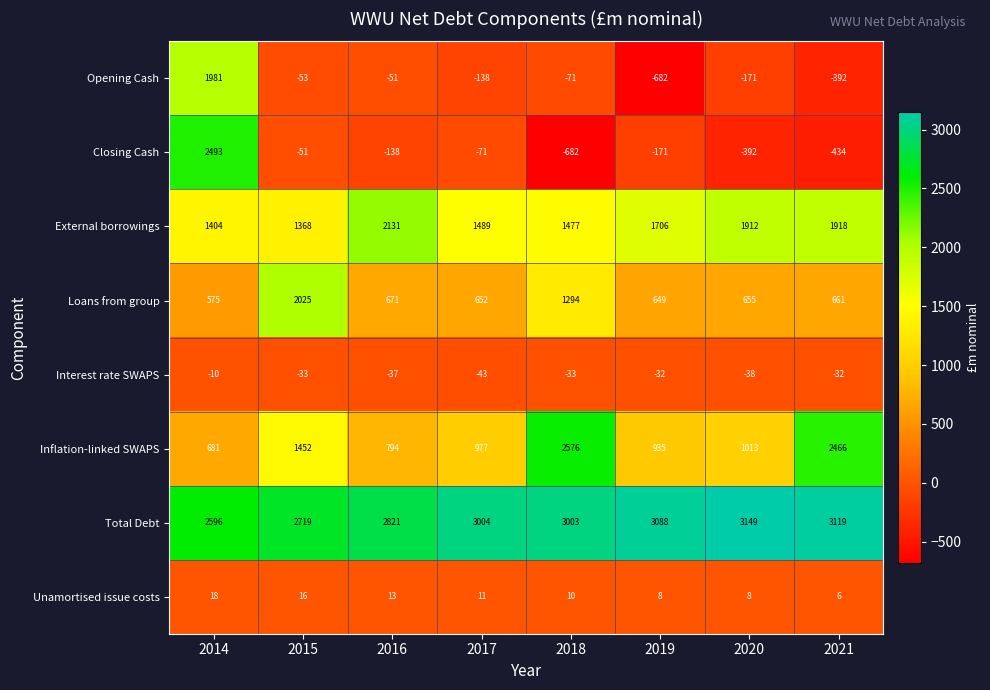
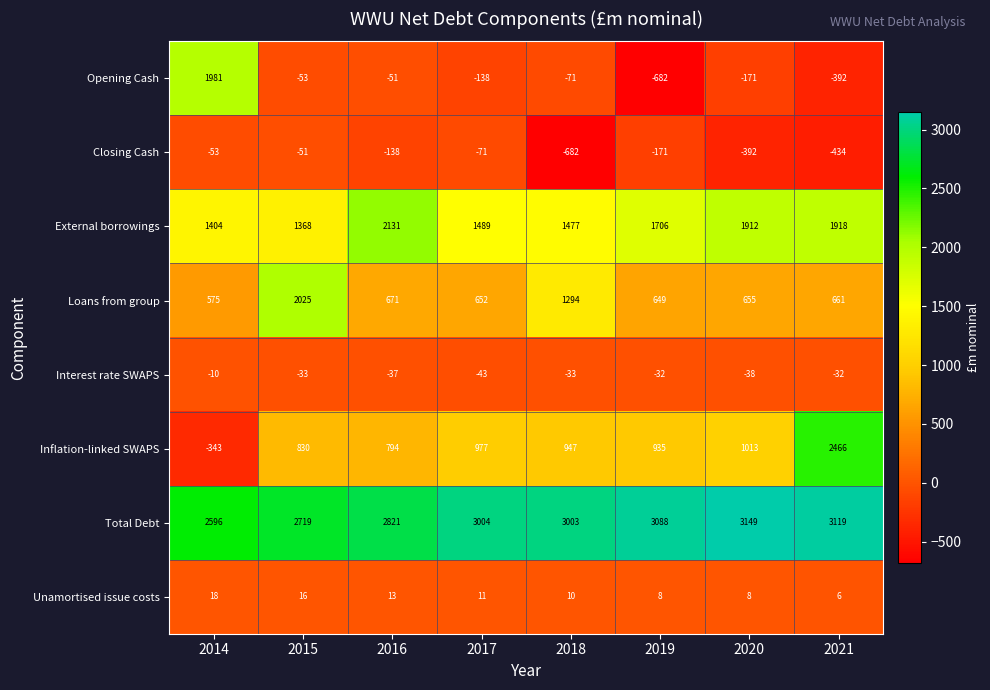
Closing Cash, 2014: 2493 -> -53
Inflation-linked SWAPS, 2014: 681 -> -343
Inflation-linked SWAPS, 2015: 1452 -> 830
Inflation-linked SWAPS, 2018: 2576 -> 947
